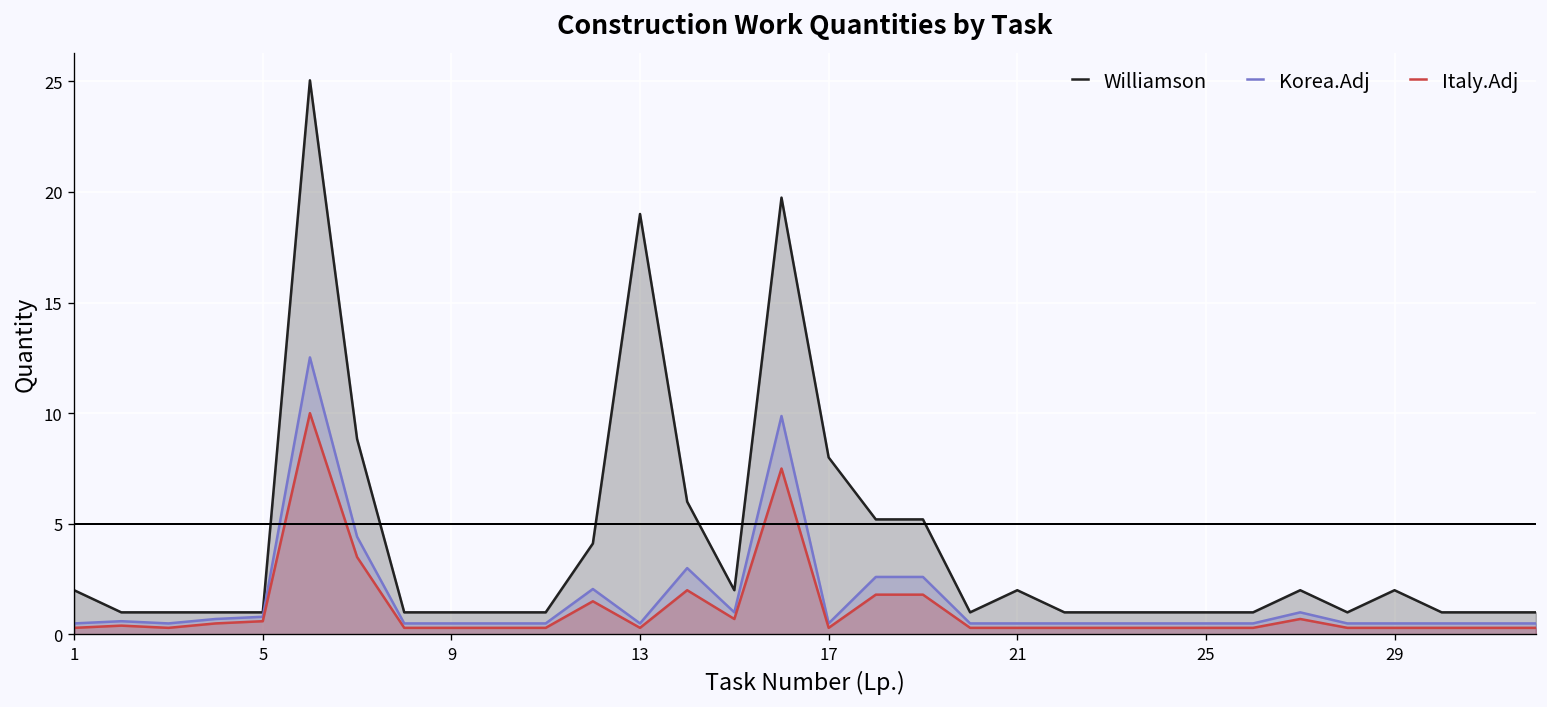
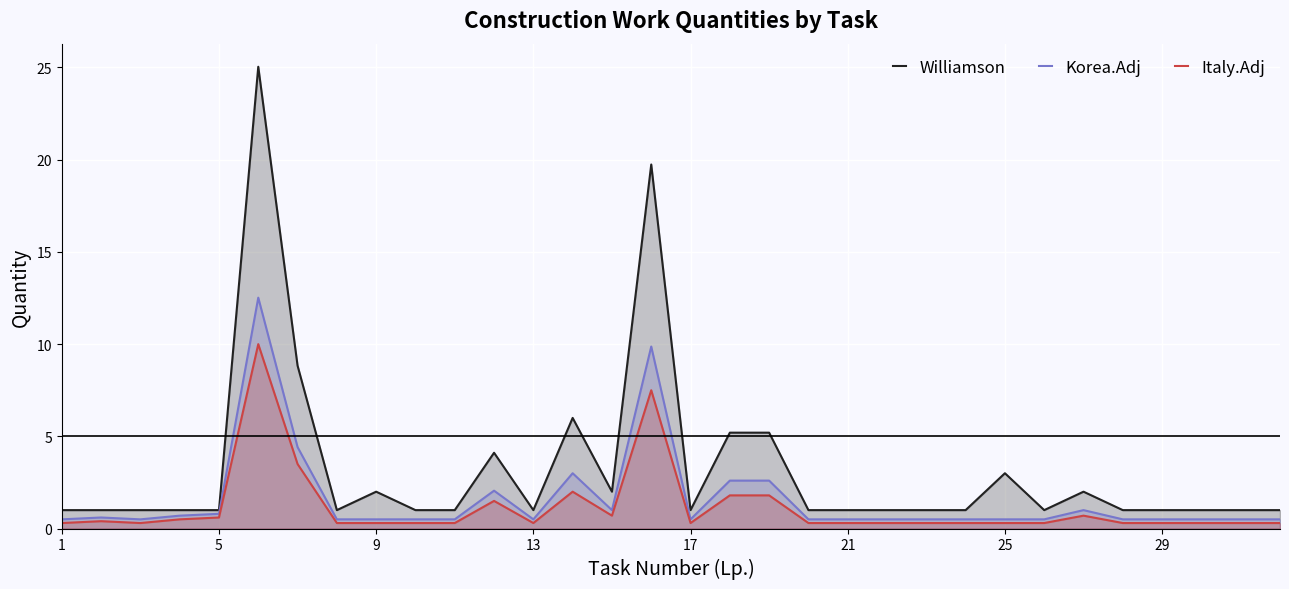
Williamson, 1: 2 -> 1
Williamson, 9: 1 -> 2
Williamson, 13: 19 -> 1
Williamson, 17: 8 -> 1
Williamson, 21: 2 -> 1
Williamson, 25: 1 -> 3
Williamson, 29: 2 -> 1
